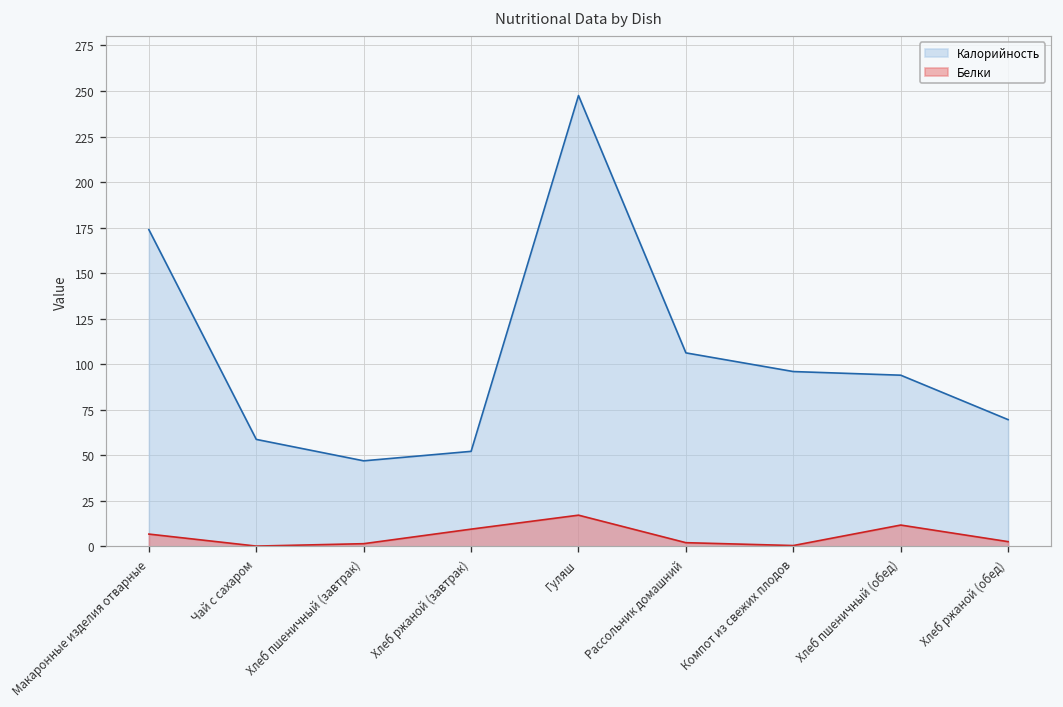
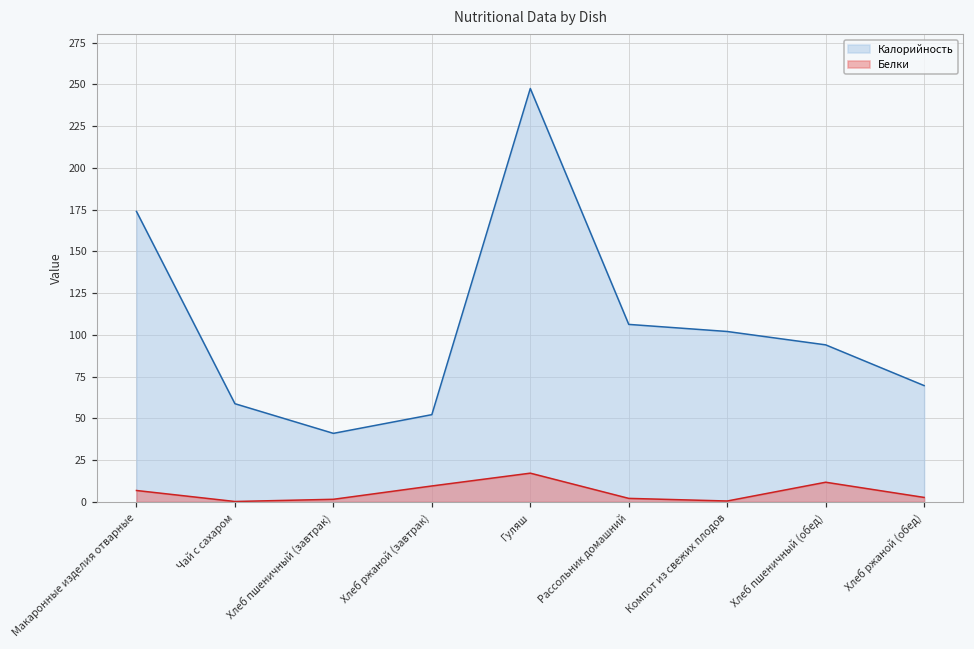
Калорийность, Хлеб пшеничный (завтрак): 47 -> 41
Калорийность, Компот из свежих плодов: 96 -> 102
